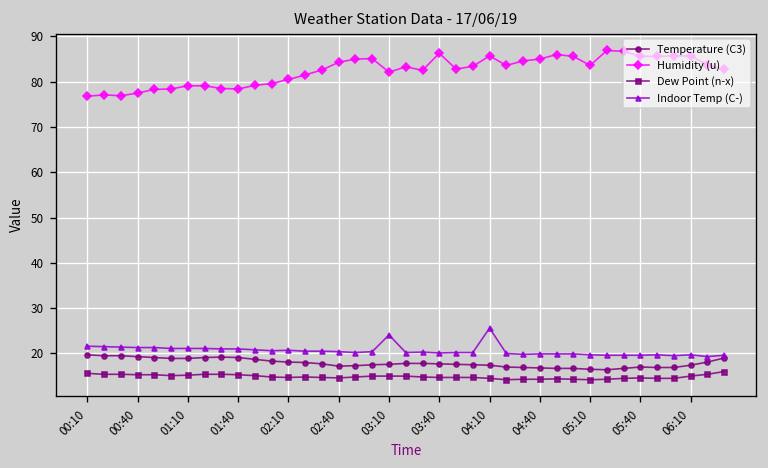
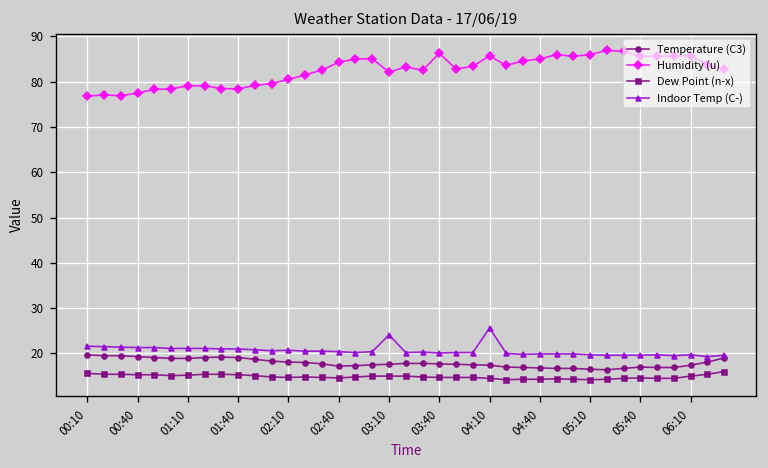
Humidity (u), 05:10: 84 -> 86
